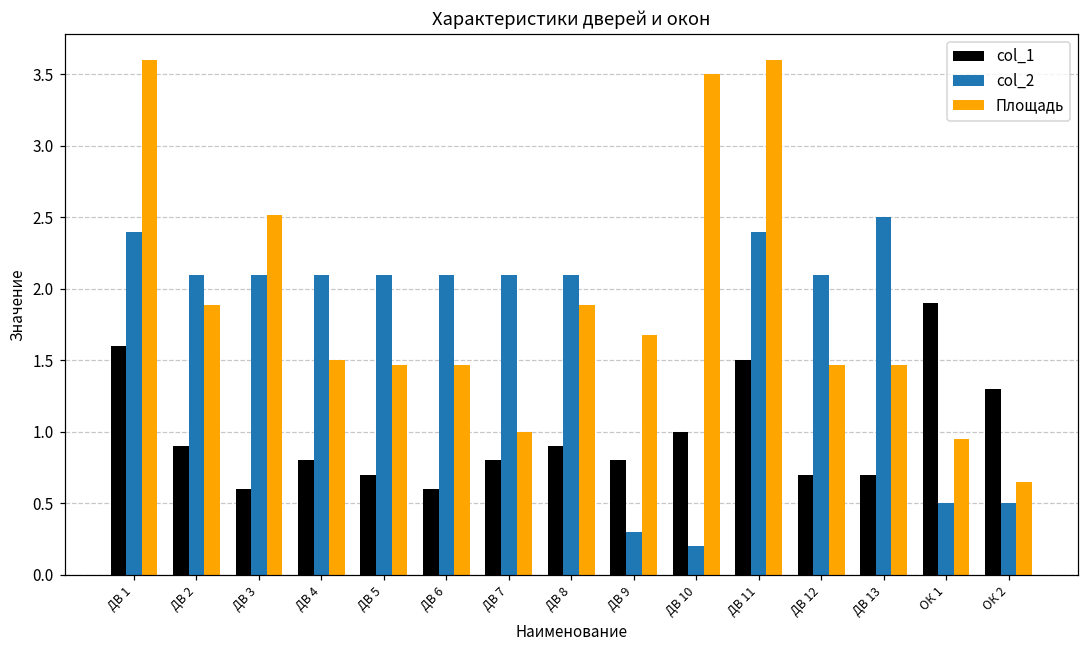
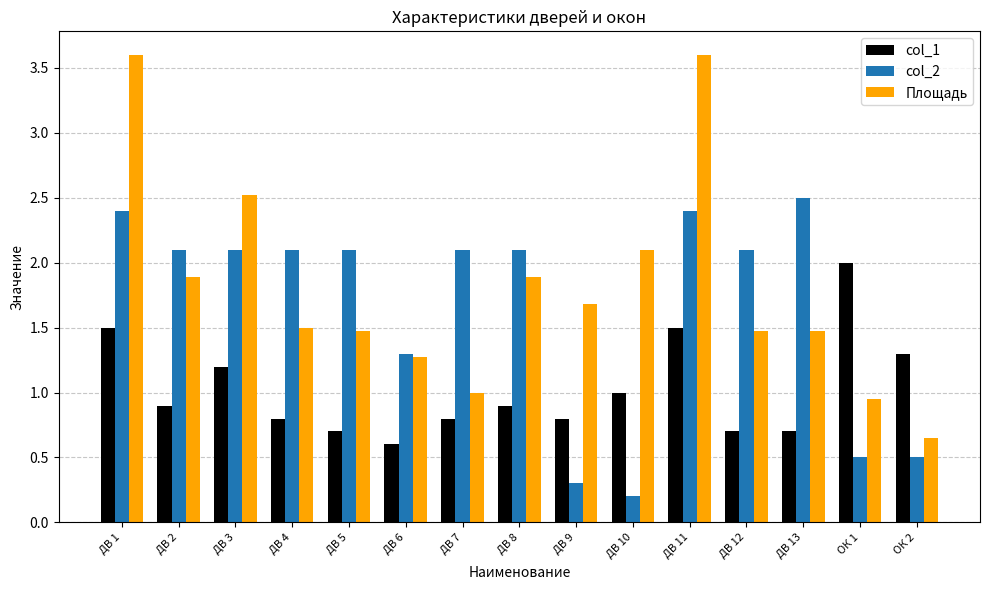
col_1, ДВ 1: 1.6 -> 1.5
col_1, ДВ 3: 0.6 -> 1.2
col_2, ДВ 6: 2.1 -> 1.3
Площадь, ДВ 6: 1.47 -> 1.27
Площадь, ДВ 10: 3.5 -> 2.1
col_1, ОК 1: 1.9 -> 2.0
